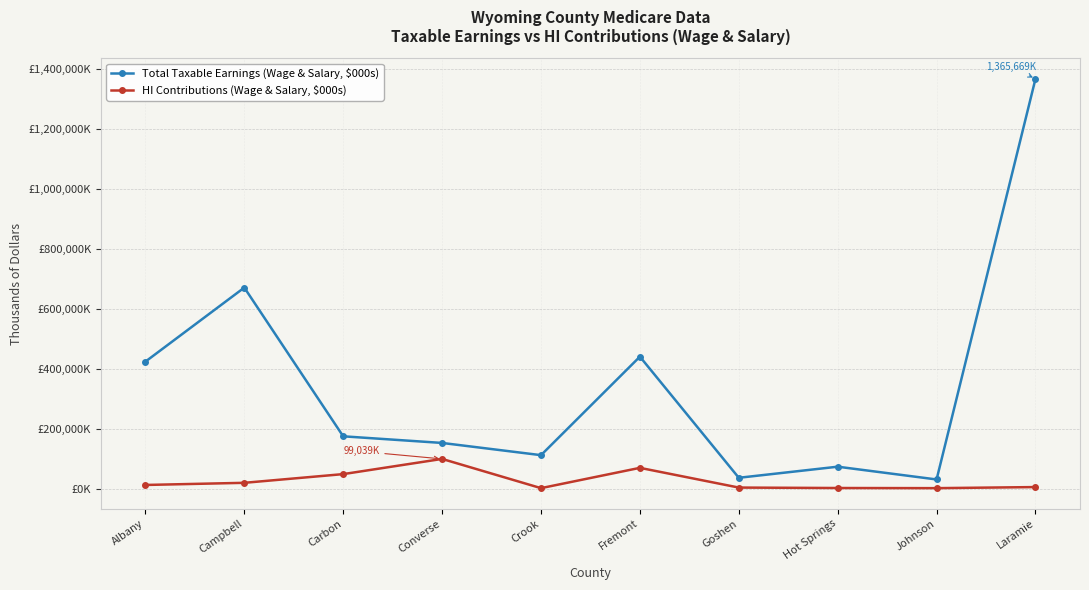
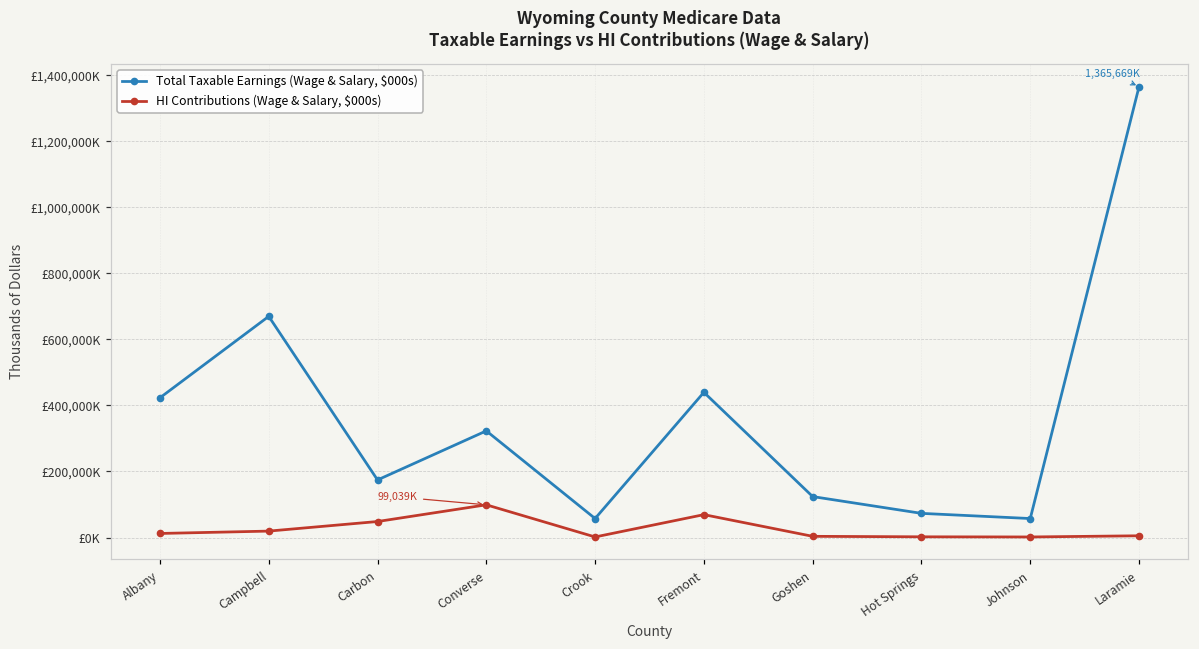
Total Taxable Earnings (Wage & Salary, $000s), Converse: £150,000,000 -> £320,000,000
Total Taxable Earnings (Wage & Salary, $000s), Crook: £110,000,000 -> £60,000,000
Total Taxable Earnings (Wage & Salary, $000s), Goshen: £40,000,000 -> £120,000,000
Total Taxable Earnings (Wage & Salary, $000s), Johnson: £30,000,000 -> £60,000,000
